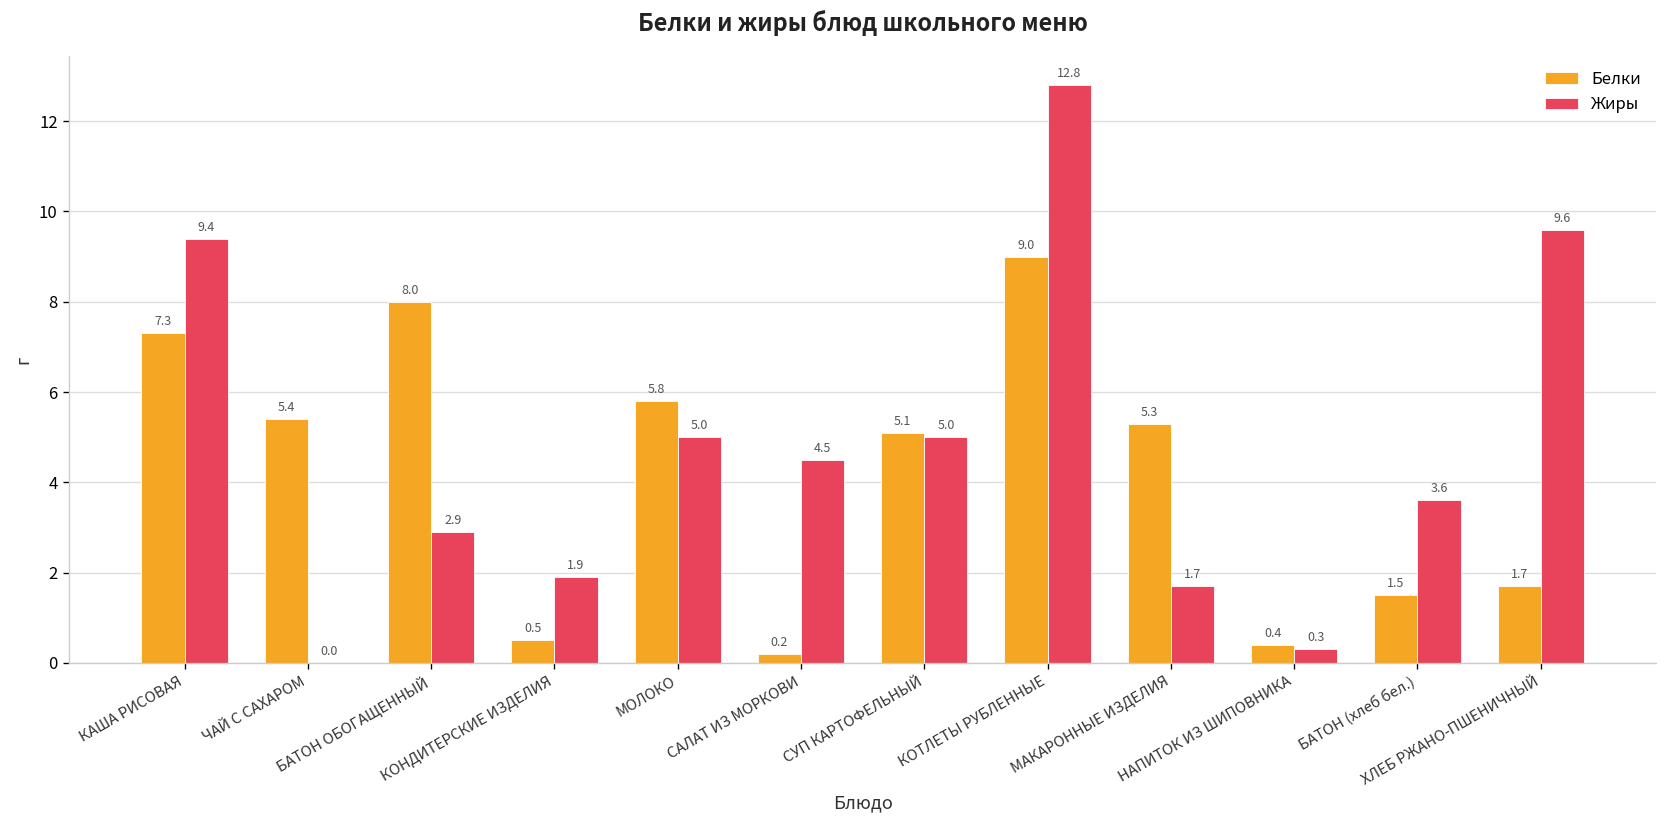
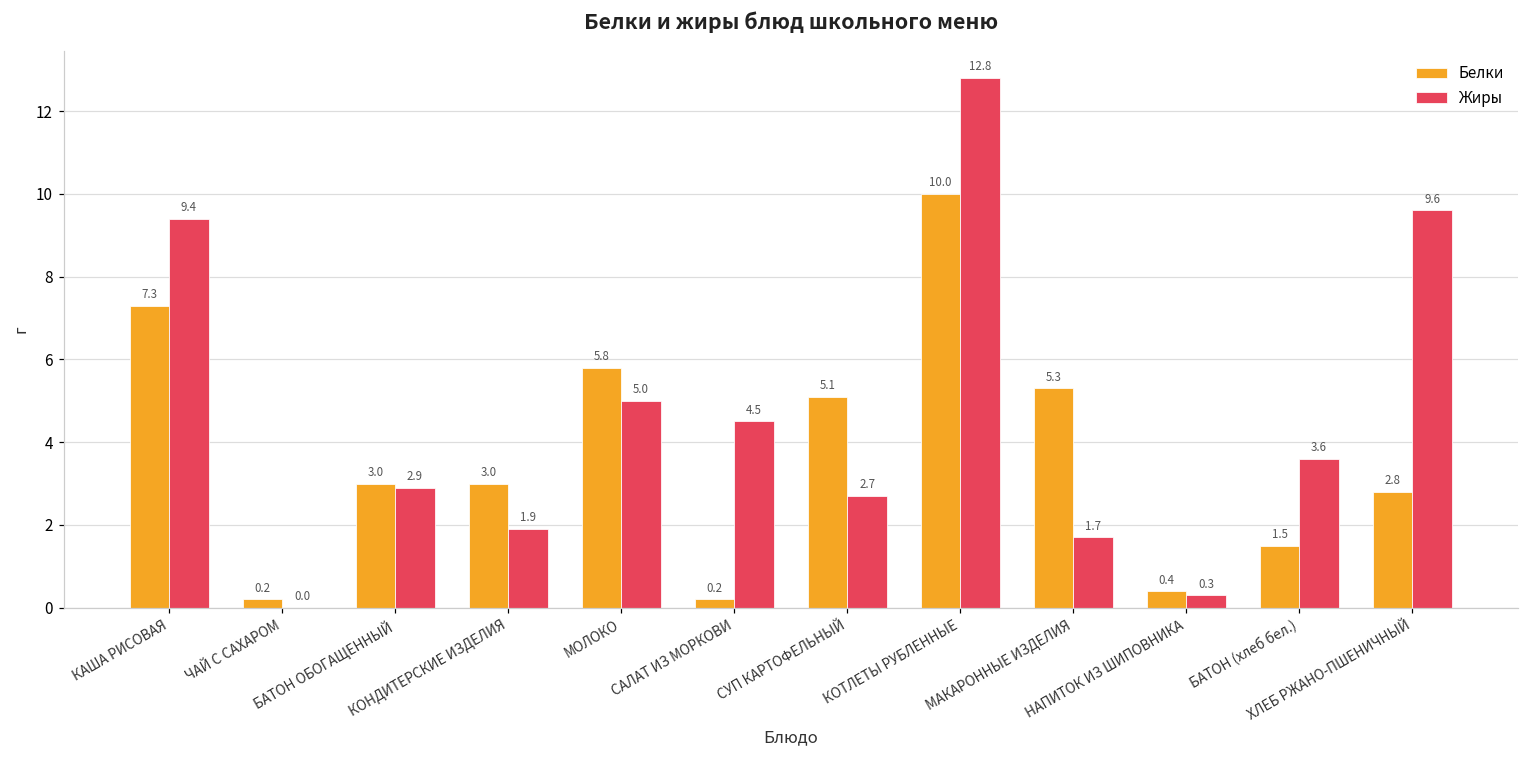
Белки, ЧАЙ С САХАРОМ: 5.4 -> 0.2
Белки, БАТОН ОБОГАЩЕННЫЙ: 8.0 -> 3.0
Белки, КОНДИТЕРСКИЕ ИЗДЕЛИЯ: 0.5 -> 3.0
Жиры, СУП КАРТОФЕЛЬНЫЙ: 5.0 -> 2.7
Белки, КОТЛЕТЫ РУБЛЕННЫЕ: 9.0 -> 10.0
Белки, ХЛЕБ РЖАНО-ПШЕНИЧНЫЙ: 1.7 -> 2.8
